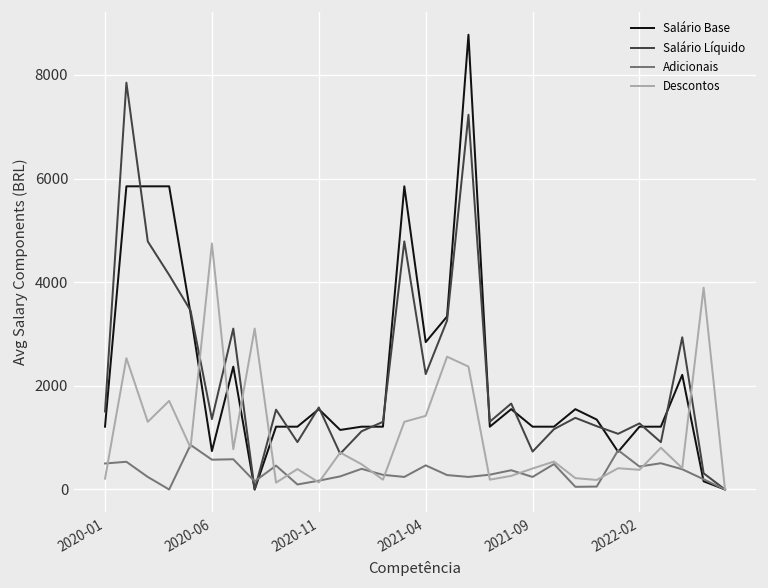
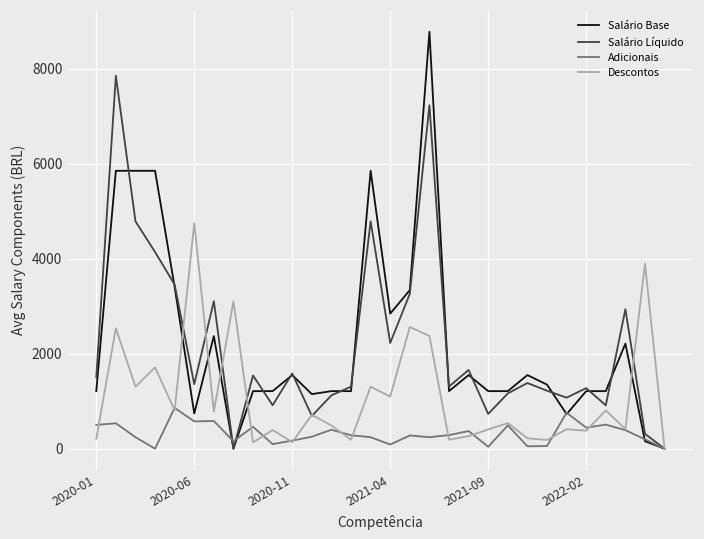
Adicionais, 2021-04: 500 -> 100
Descontos, 2021-04: 1400 -> 1100
Adicionais, 2021-09: 200 -> 0
